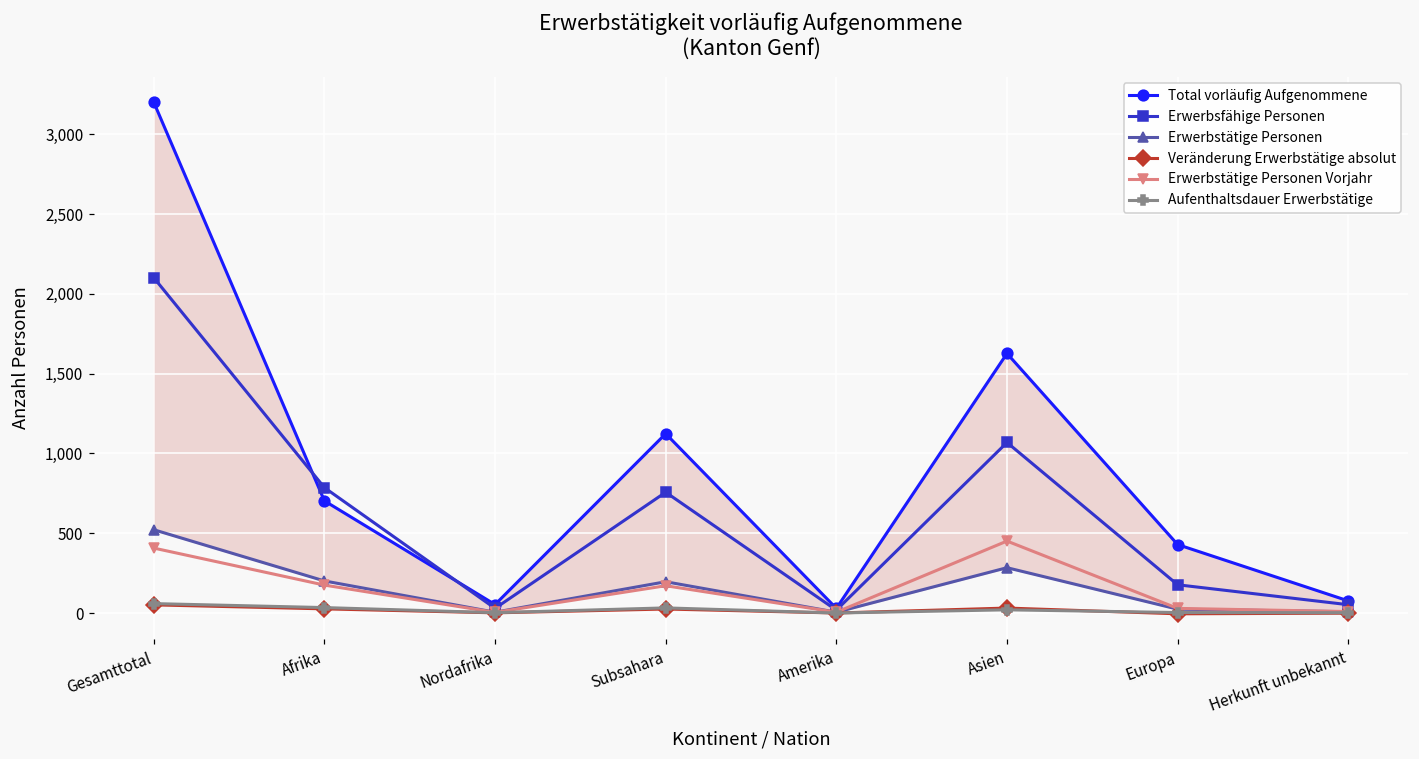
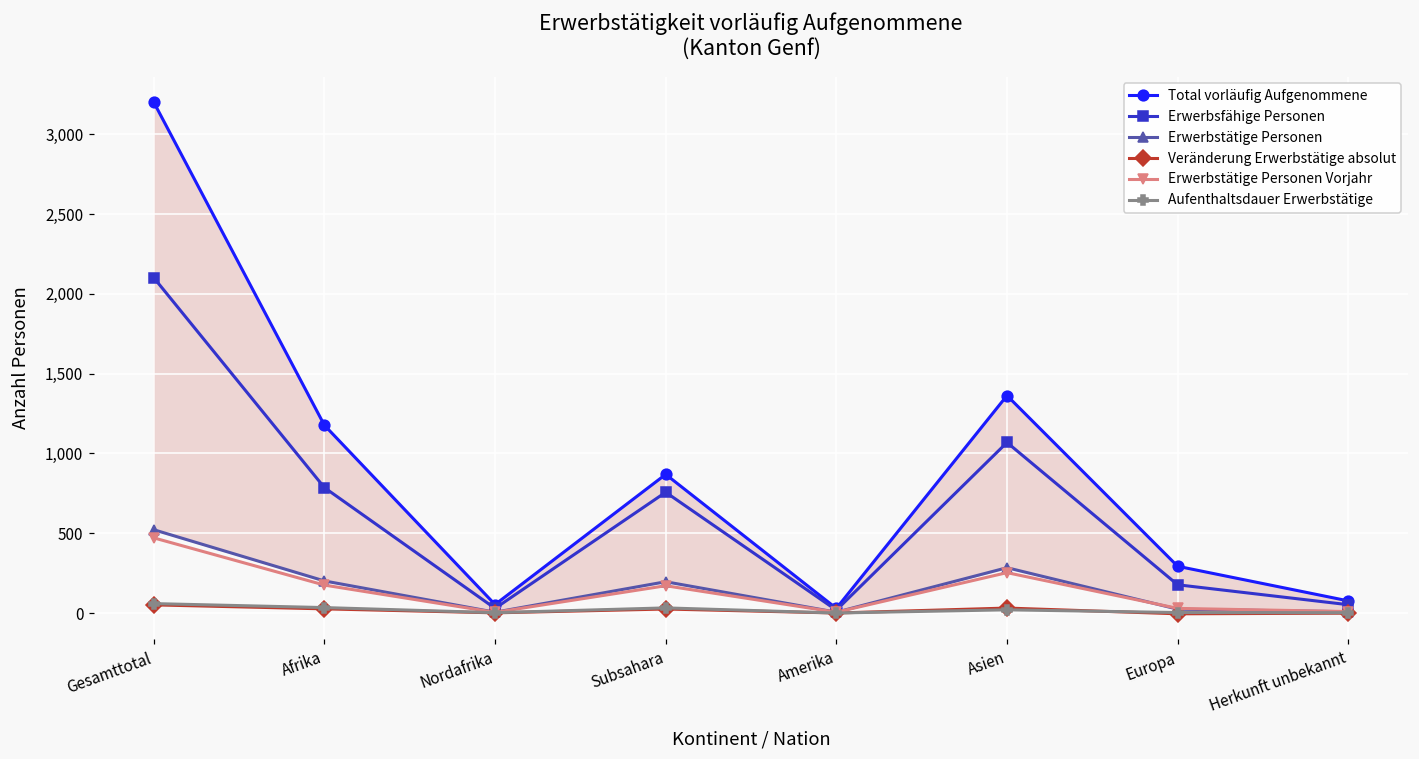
Erwerbstätige Personen Vorjahr, Gesamttotal: 410 -> 470
Total vorläufig Aufgenommene, Afrika: 700 -> 1,180
Total vorläufig Aufgenommene, Subsahara: 1,120 -> 870
Total vorläufig Aufgenommene, Asien: 1,630 -> 1,360
Erwerbstätige Personen Vorjahr, Asien: 450 -> 250
Total vorläufig Aufgenommene, Europa: 430 -> 290
